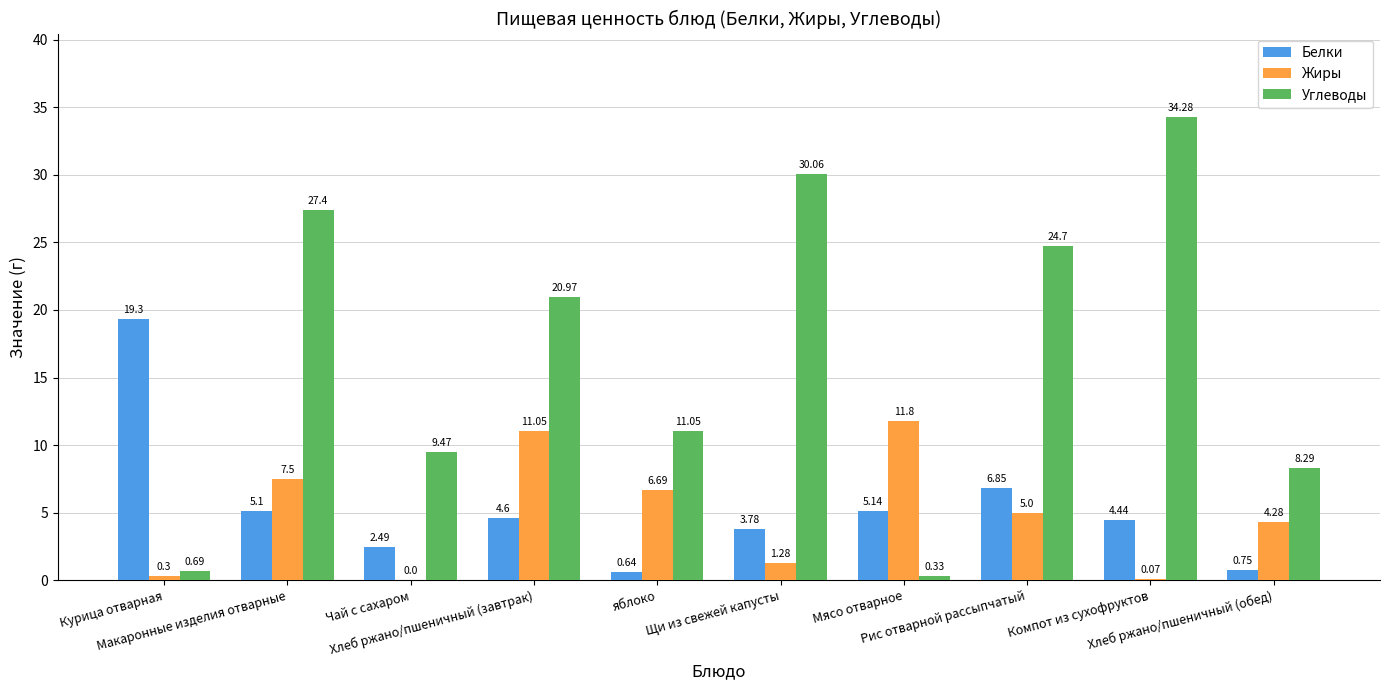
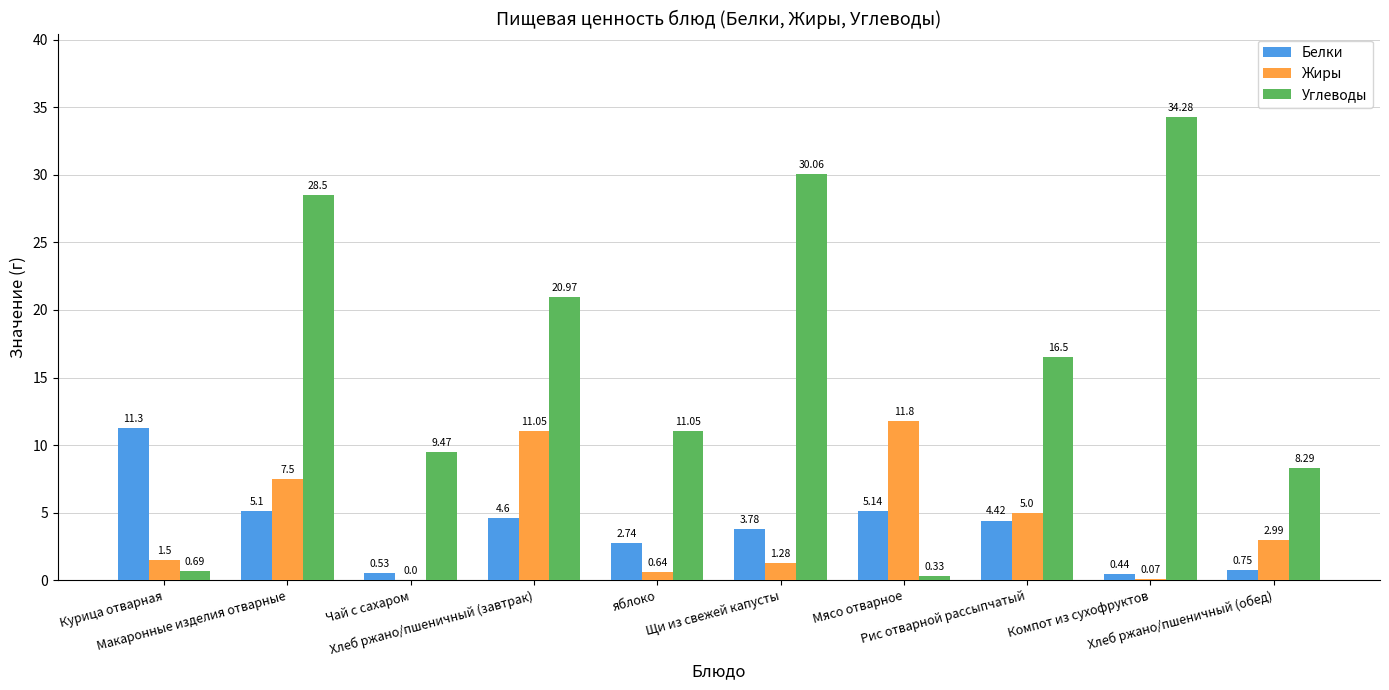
Белки, Курица отварная: 19.3 -> 11.3
Жиры, Курица отварная: 0.3 -> 1.5
Углеводы, Макаронные изделия отварные: 27.4 -> 28.5
Белки, Чай с сахаром: 2.49 -> 0.53
Белки, яблоко: 0.64 -> 2.74
Жиры, яблоко: 6.69 -> 0.64
Белки, Рис отварной рассыпчатый: 6.85 -> 4.42
Углеводы, Рис отварной рассыпчатый: 24.7 -> 16.5
Белки, Компот из сухофруктов: 4.44 -> 0.44
Жиры, Хлеб ржано/пшеничный (обед): 4.28 -> 2.99
